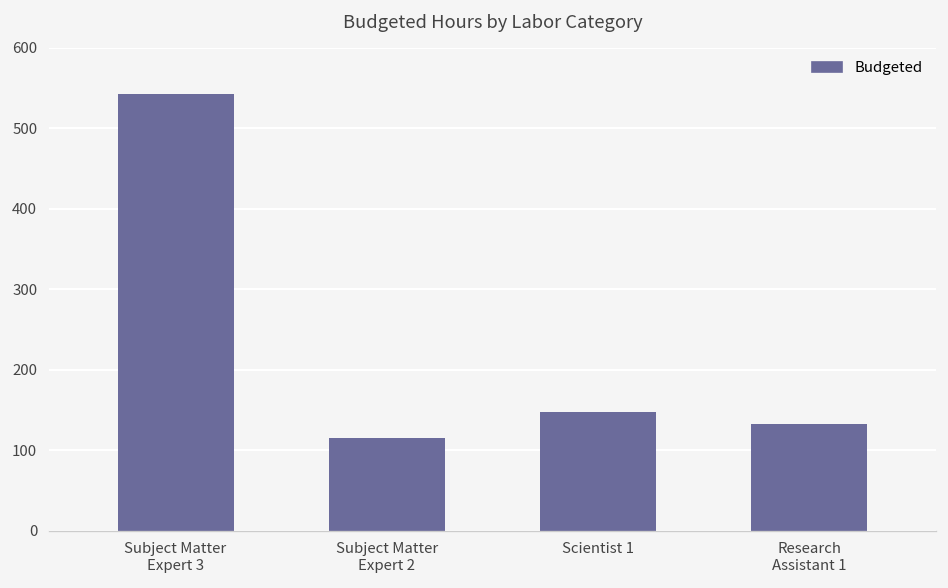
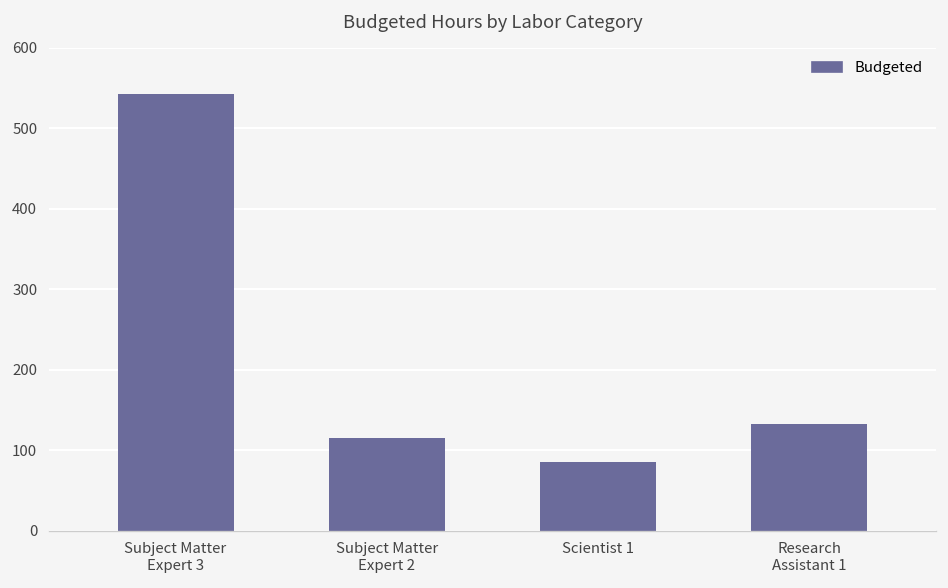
Scientist 1: 150 -> 90
